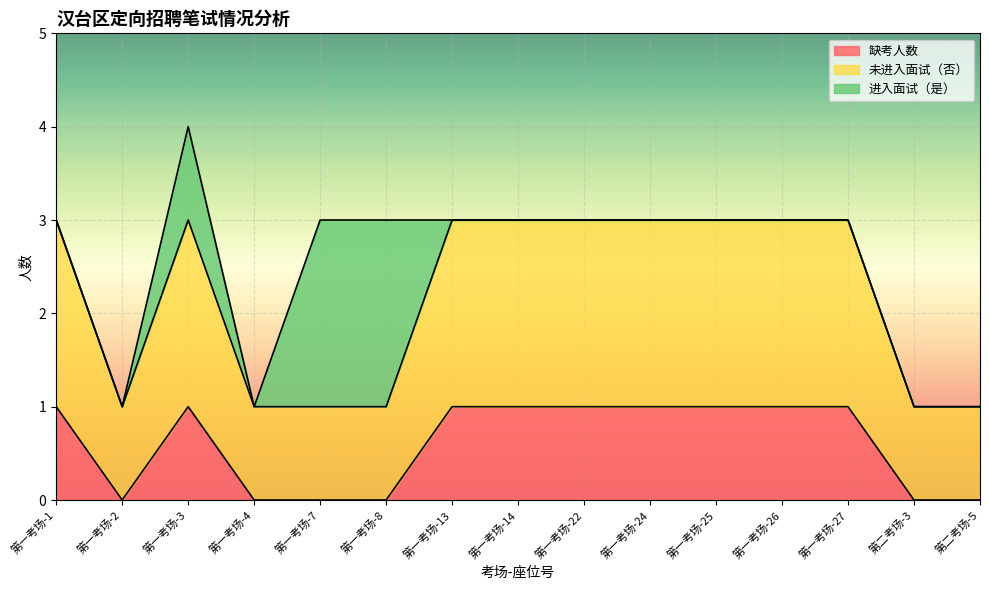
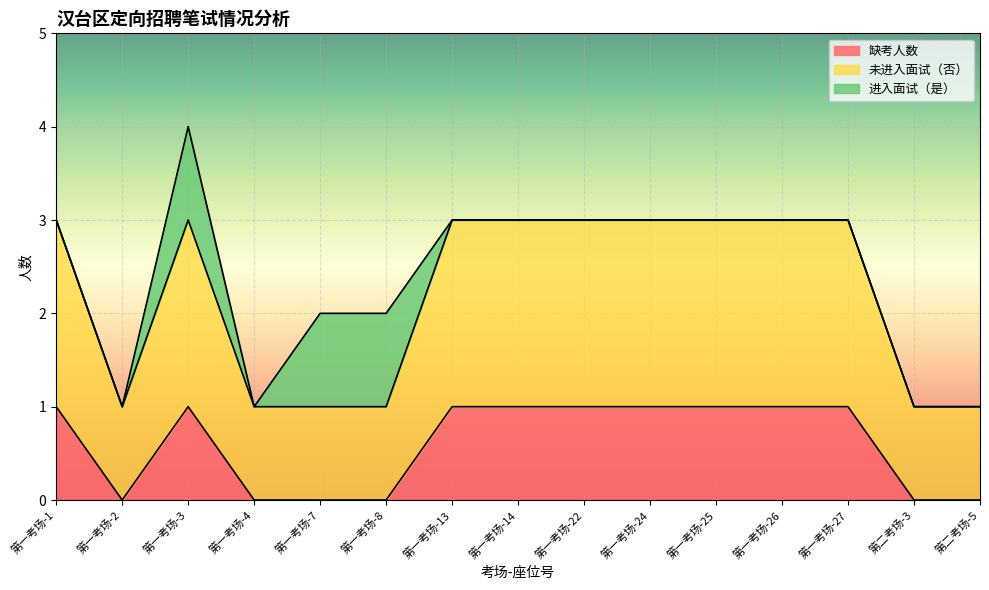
进入面试（是）, 第一考场-7: 2 -> 1
进入面试（是）, 第一考场-8: 2 -> 1
